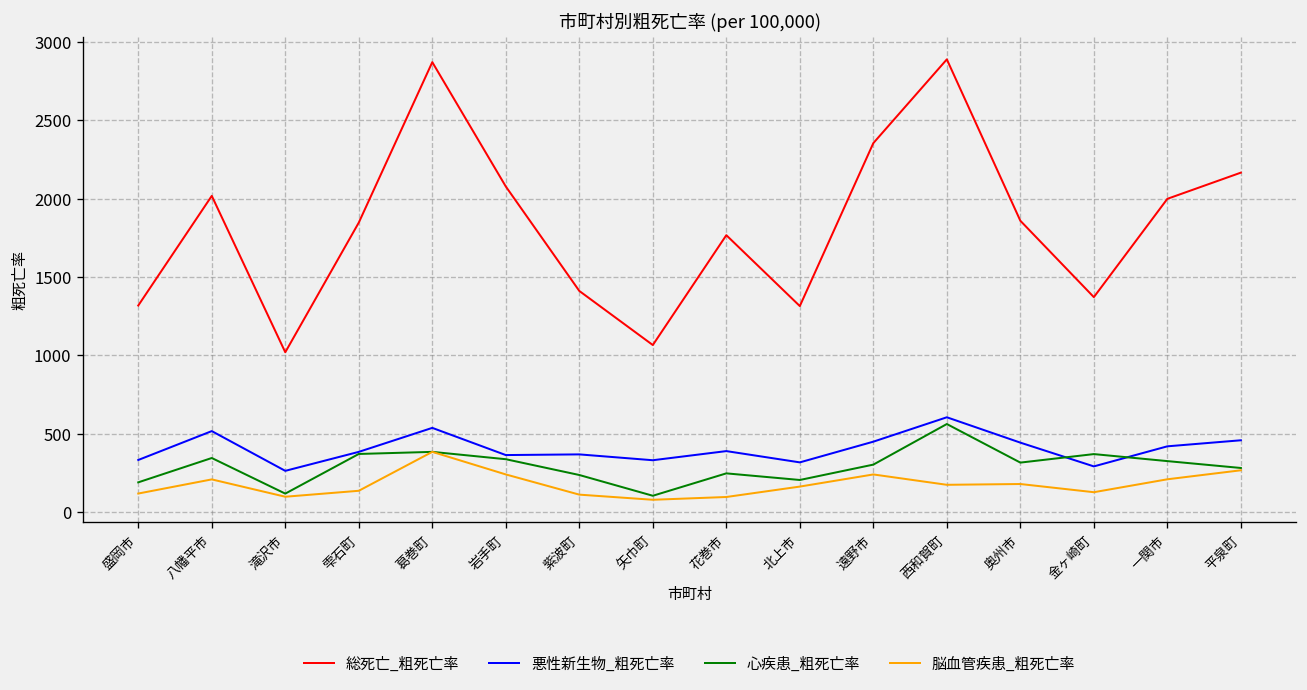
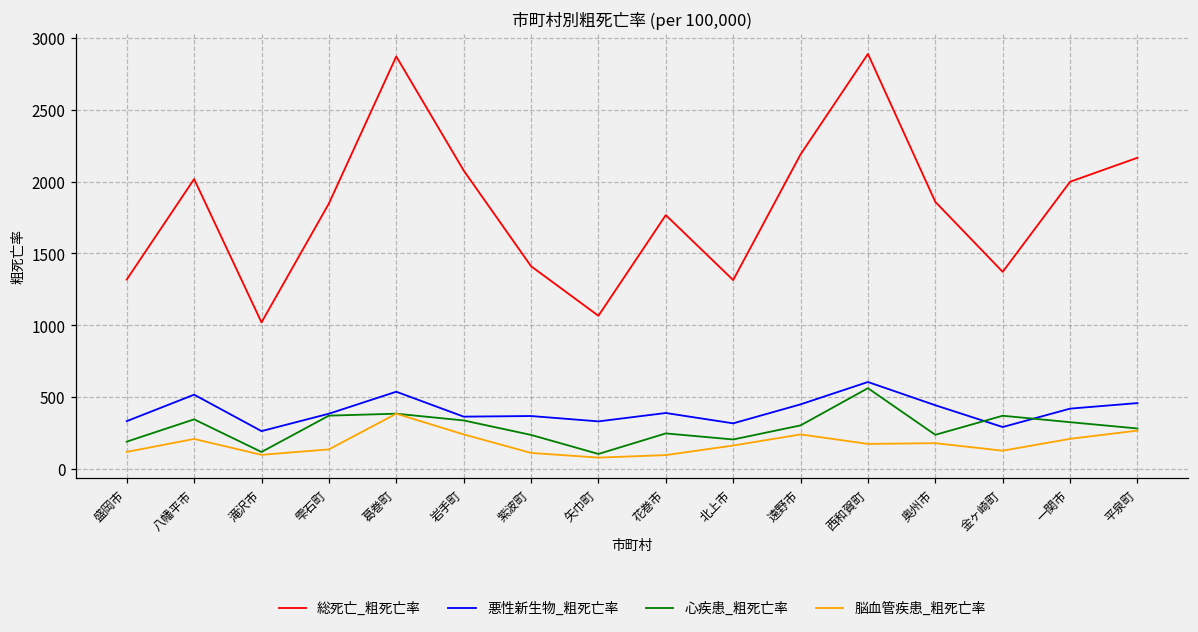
総死亡_粗死亡率, 遠野市: 2350 -> 2190
心疾患_粗死亡率, 奥州市: 310 -> 240
